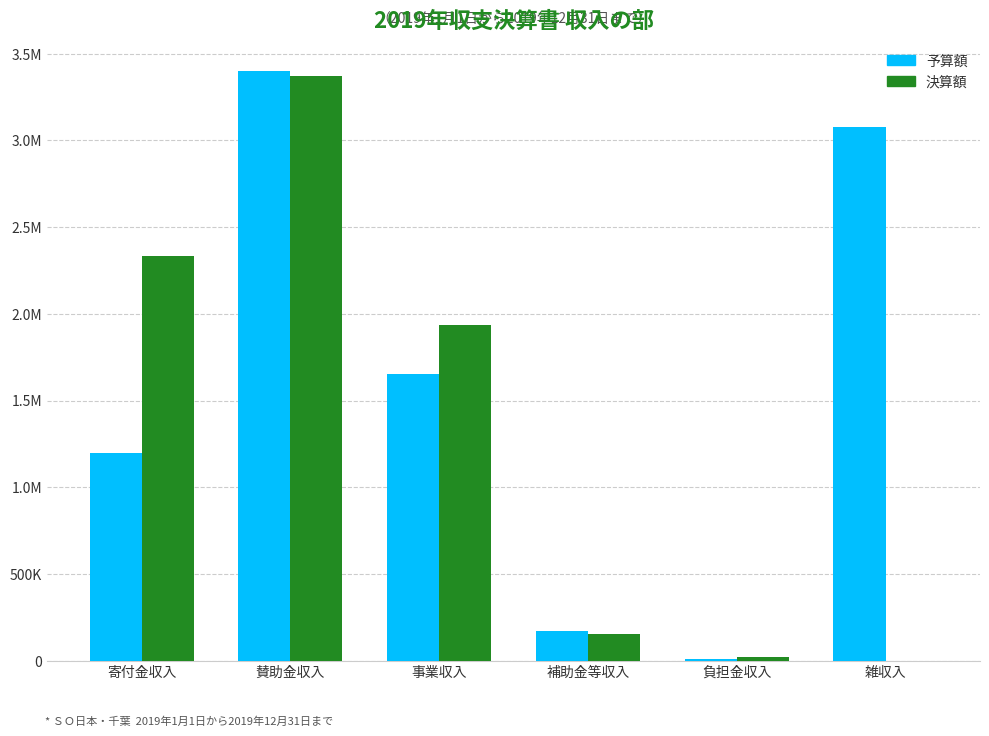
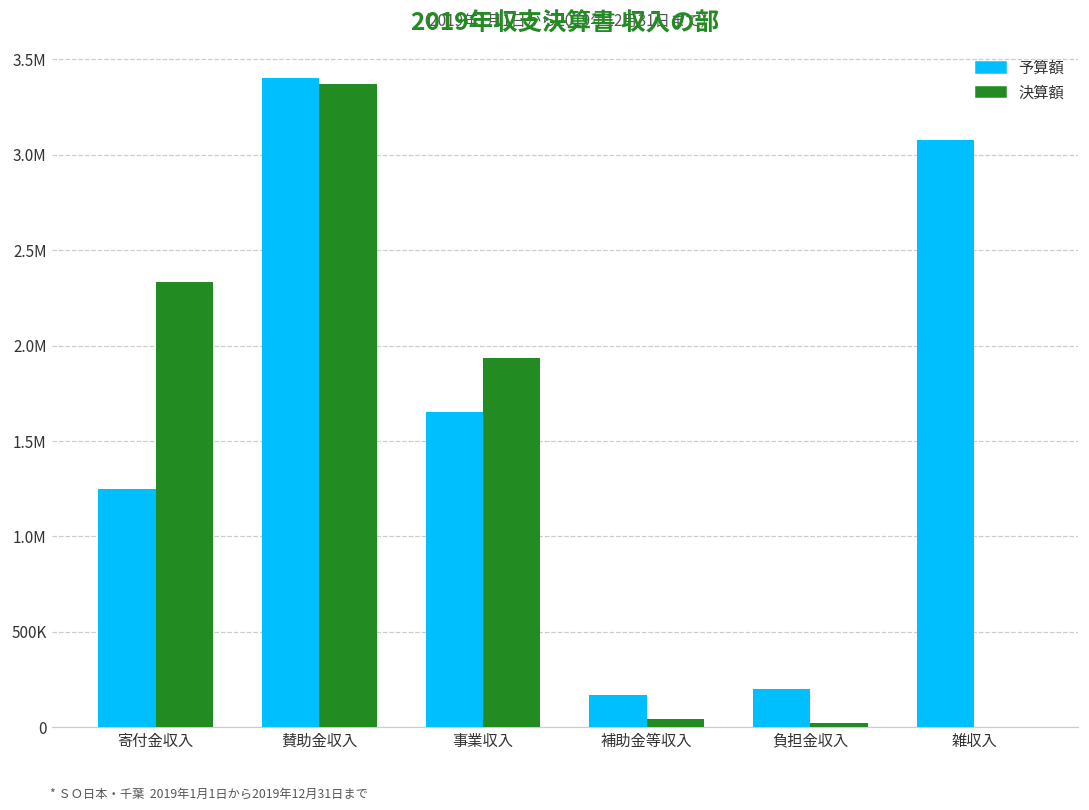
予算額, 寄付金収入: 1200000 -> 1250000
決算額, 補助金等収入: 150000 -> 40000
予算額, 負担金収入: 10000 -> 200000
